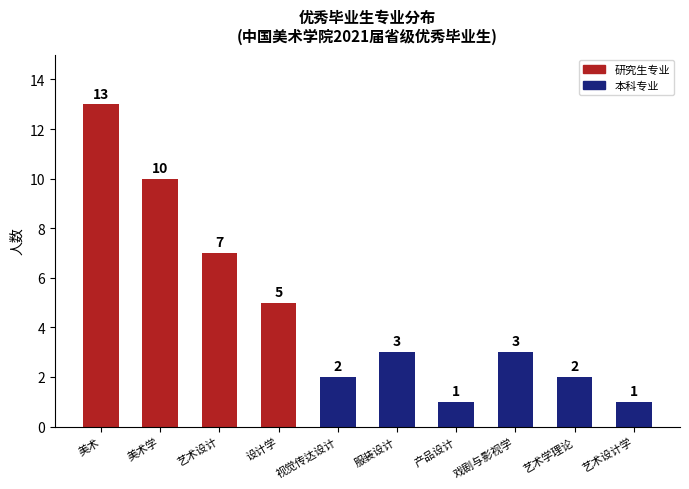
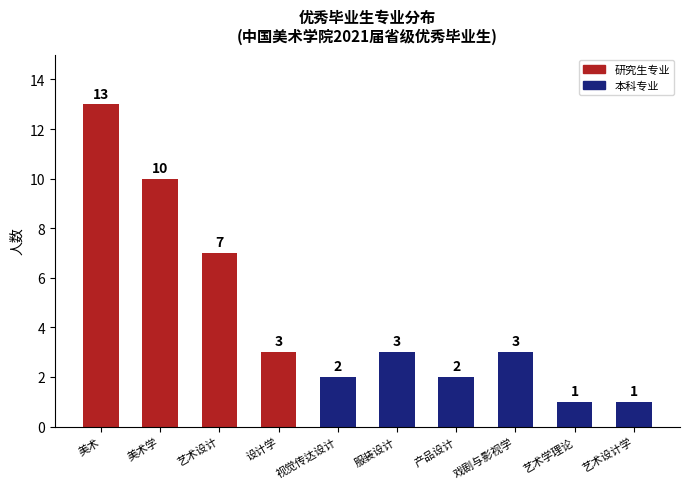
设计学: 5 -> 3
产品设计: 1 -> 2
艺术学理论: 2 -> 1
